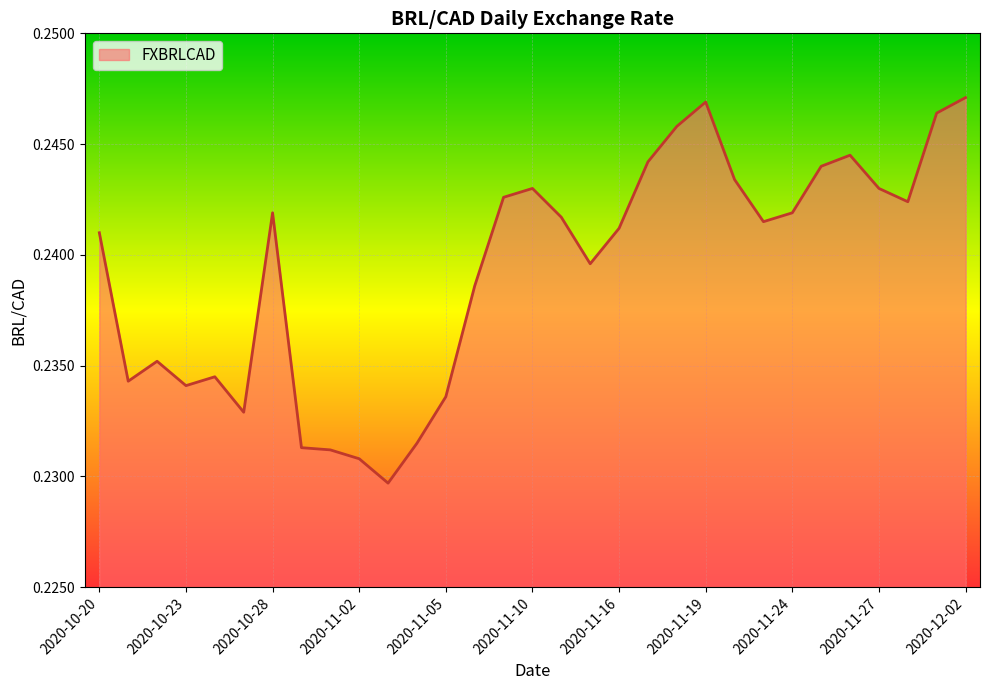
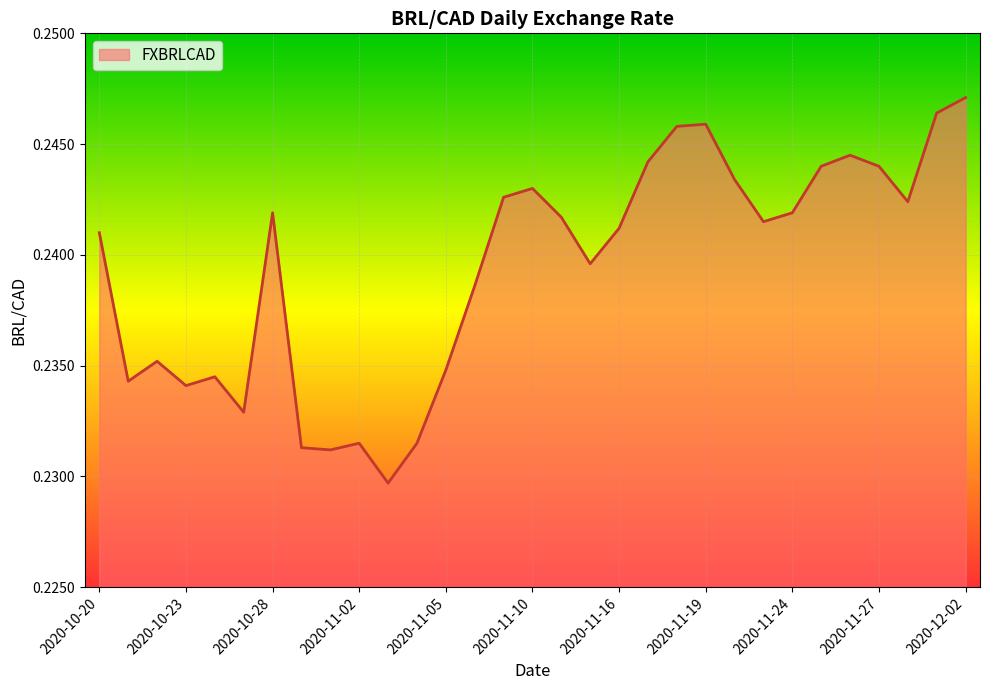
2020-11-02: 0.2308 -> 0.2315
2020-11-05: 0.2336 -> 0.2348
2020-11-19: 0.2469 -> 0.2459
2020-11-27: 0.243 -> 0.244
